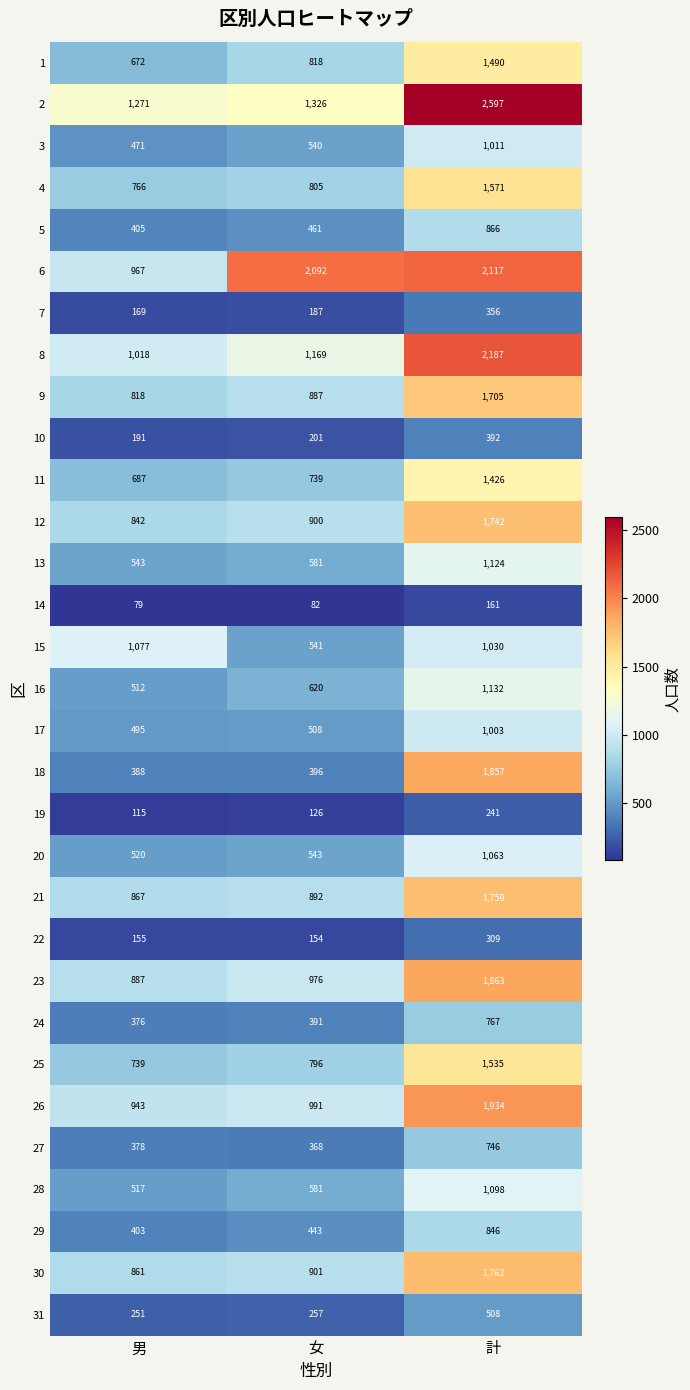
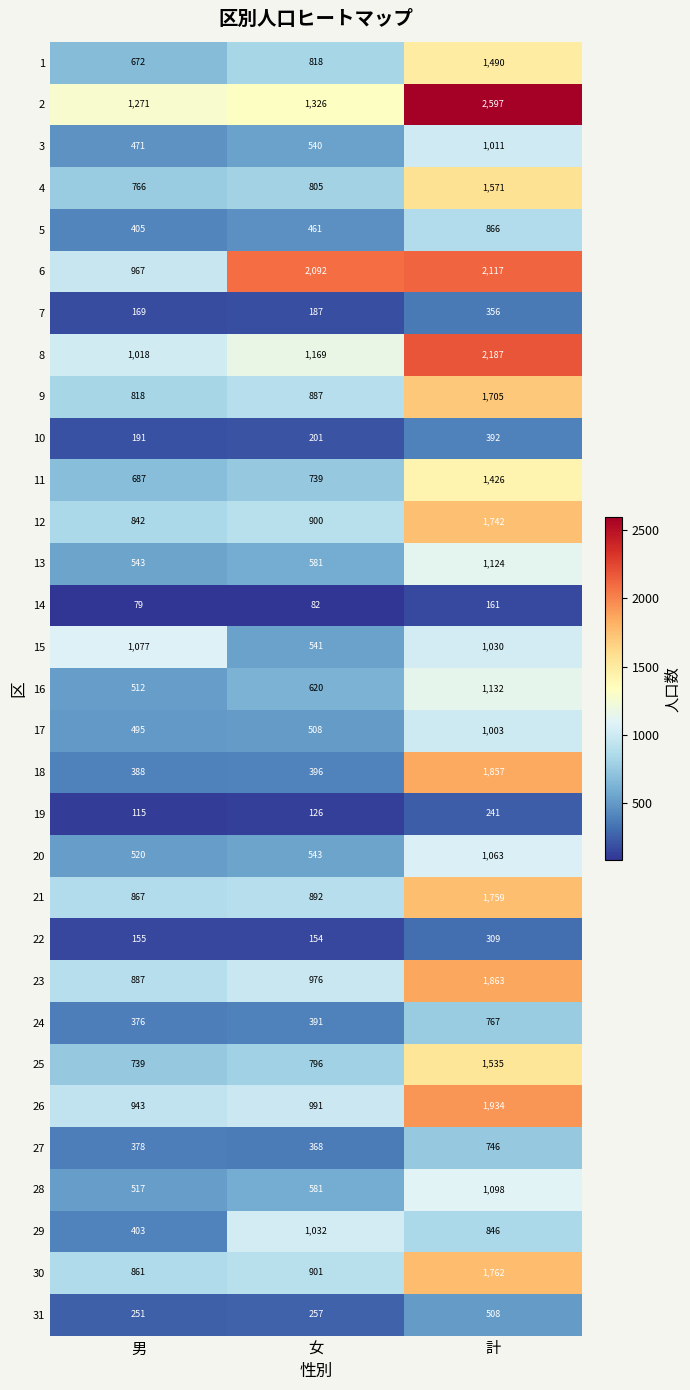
29, 女: 443 -> 1,032
